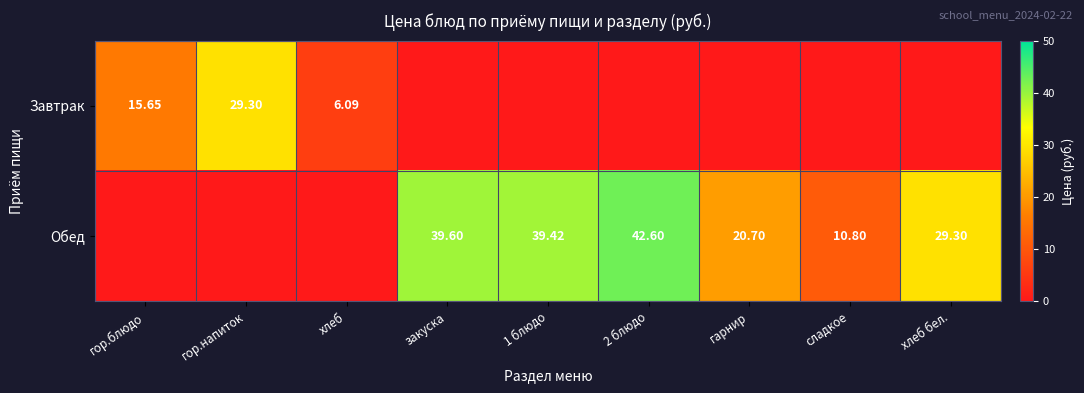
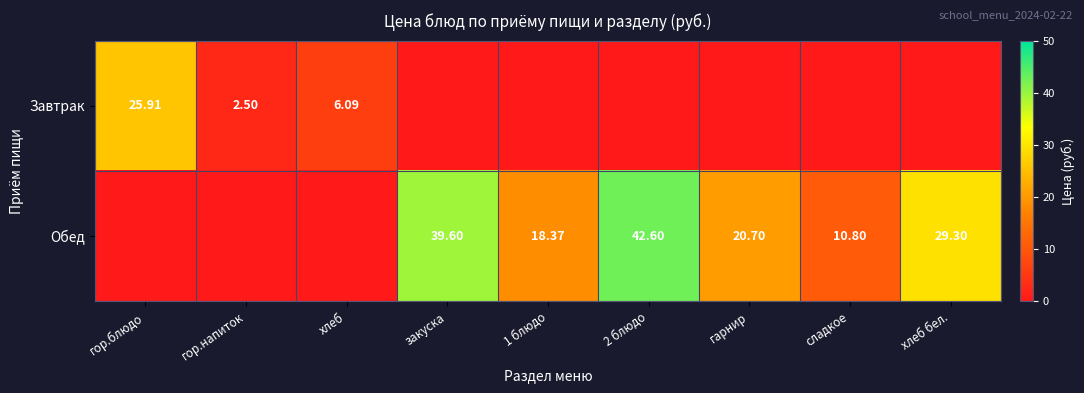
Завтрак, гор.блюдо: 15.65 -> 25.91
Завтрак, гор.напиток: 29.30 -> 2.50
Обед, 1 блюдо: 39.42 -> 18.37
